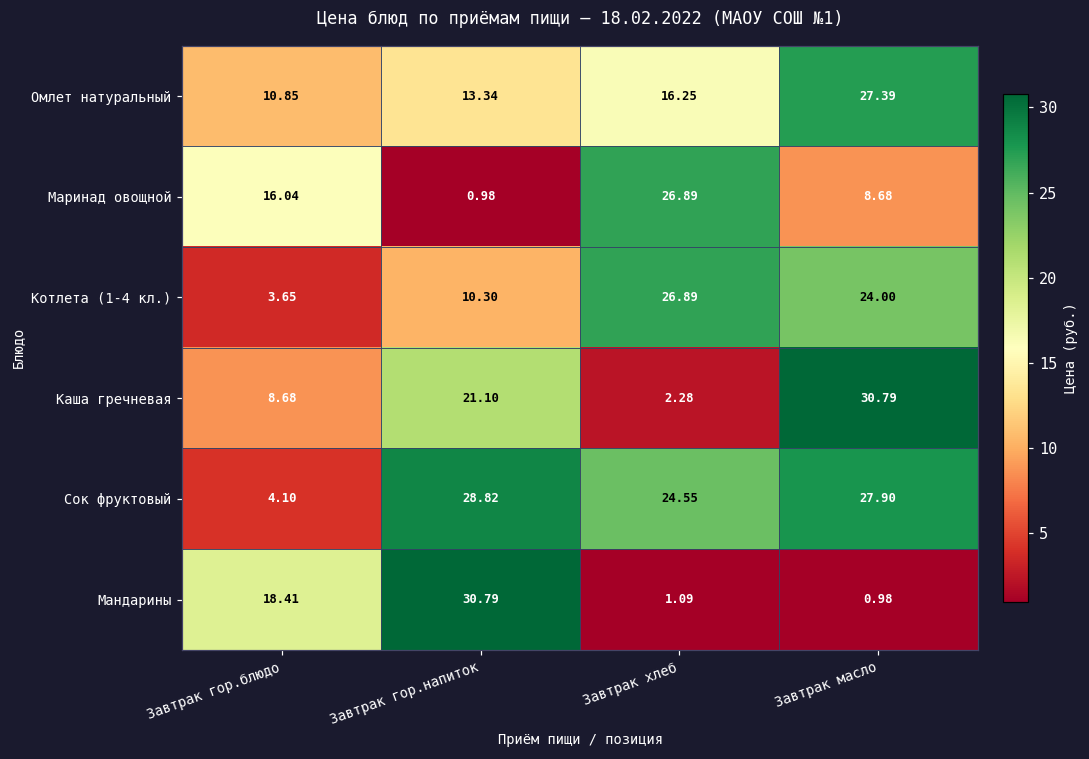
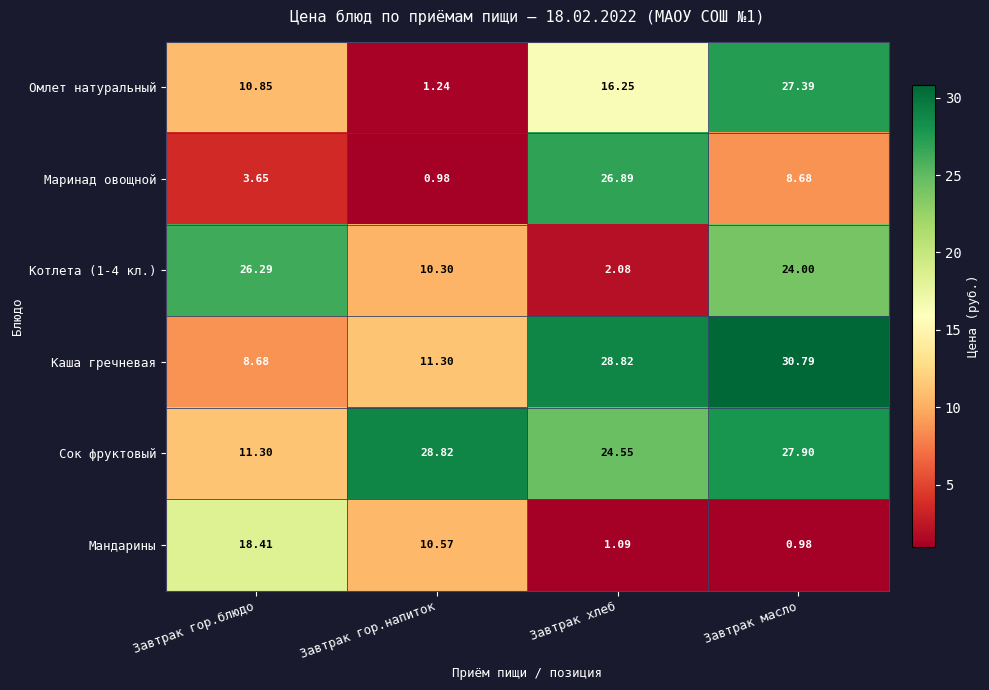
Омлет натуральный, Завтрак гор.напиток: 13.34 -> 1.24
Маринад овощной, Завтрак гор.блюдо: 16.04 -> 3.65
Котлета (1-4 кл.), Завтрак гор.блюдо: 3.65 -> 26.29
Котлета (1-4 кл.), Завтрак хлеб: 26.89 -> 2.08
Каша гречневая, Завтрак гор.напиток: 21.10 -> 11.30
Каша гречневая, Завтрак хлеб: 2.28 -> 28.82
Сок фруктовый, Завтрак гор.блюдо: 4.10 -> 11.30
Мандарины, Завтрак гор.напиток: 30.79 -> 10.57
